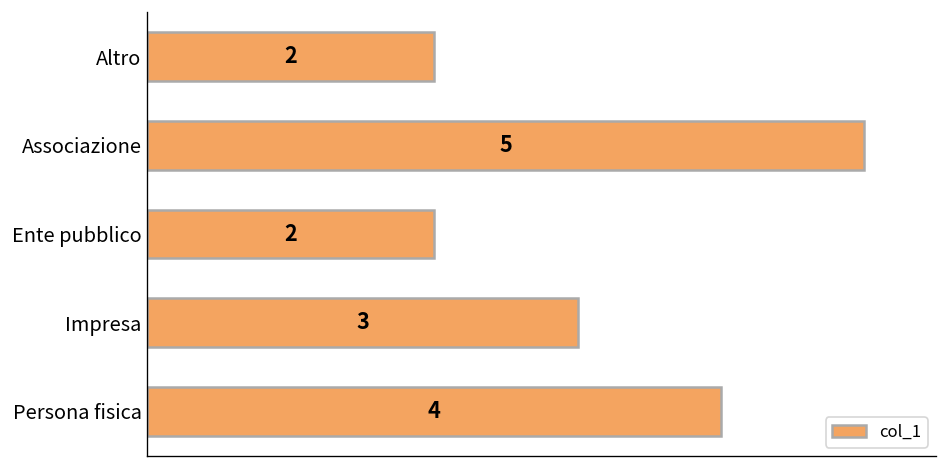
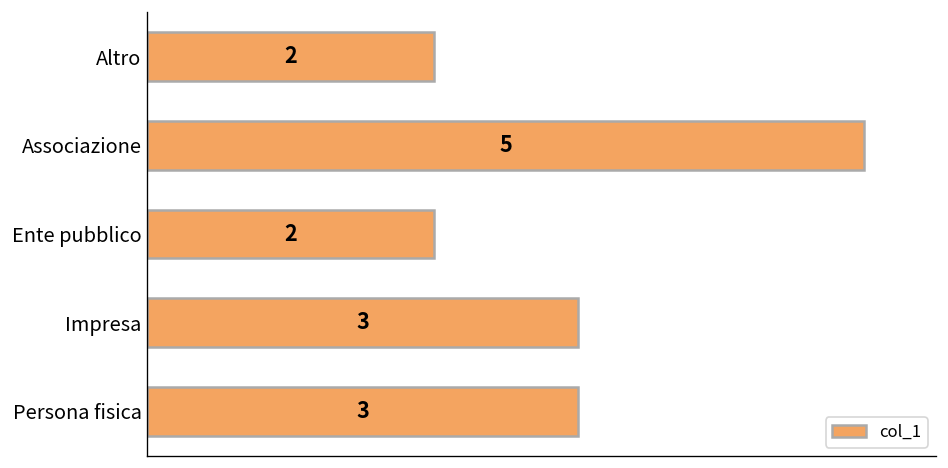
Persona fisica: 4 -> 3
